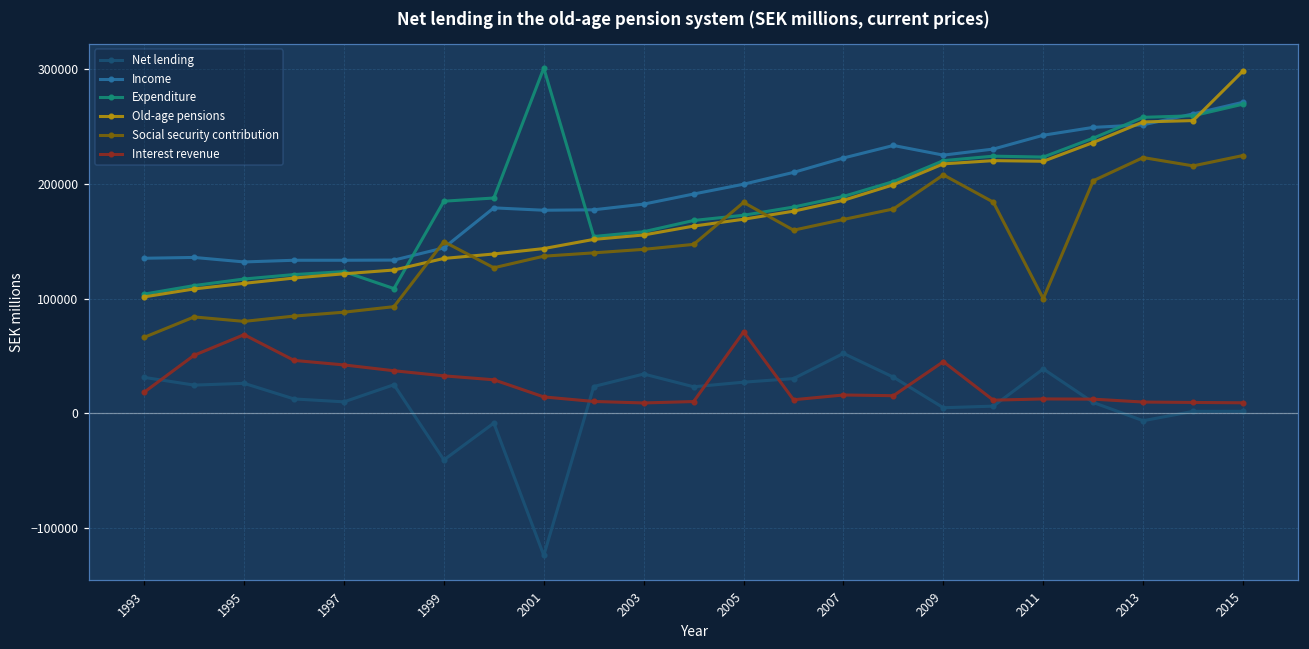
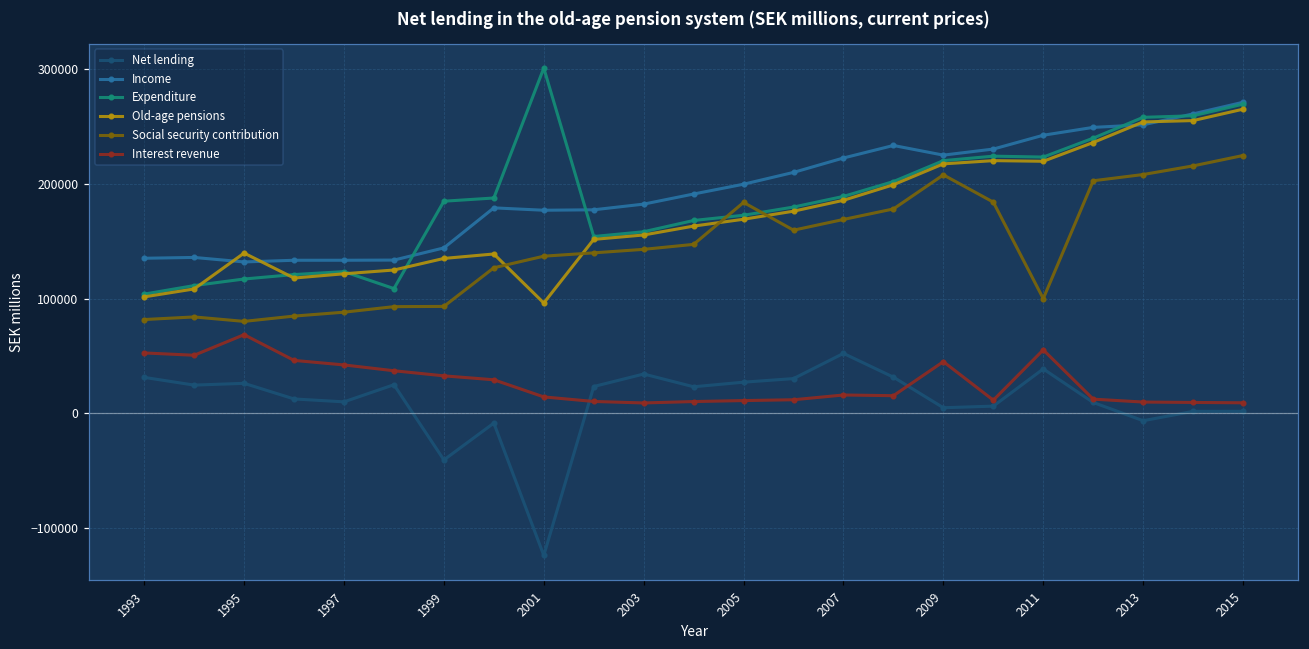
Social security contribution, 1993: 66000 -> 82000
Interest revenue, 1993: 18000 -> 53000
Old-age pensions, 1995: 113000 -> 140000
Social security contribution, 1999: 150000 -> 93000
Old-age pensions, 2001: 144000 -> 96000
Interest revenue, 2005: 71000 -> 11000
Interest revenue, 2011: 12000 -> 55000
Social security contribution, 2013: 223000 -> 208000
Old-age pensions, 2015: 298000 -> 265000
